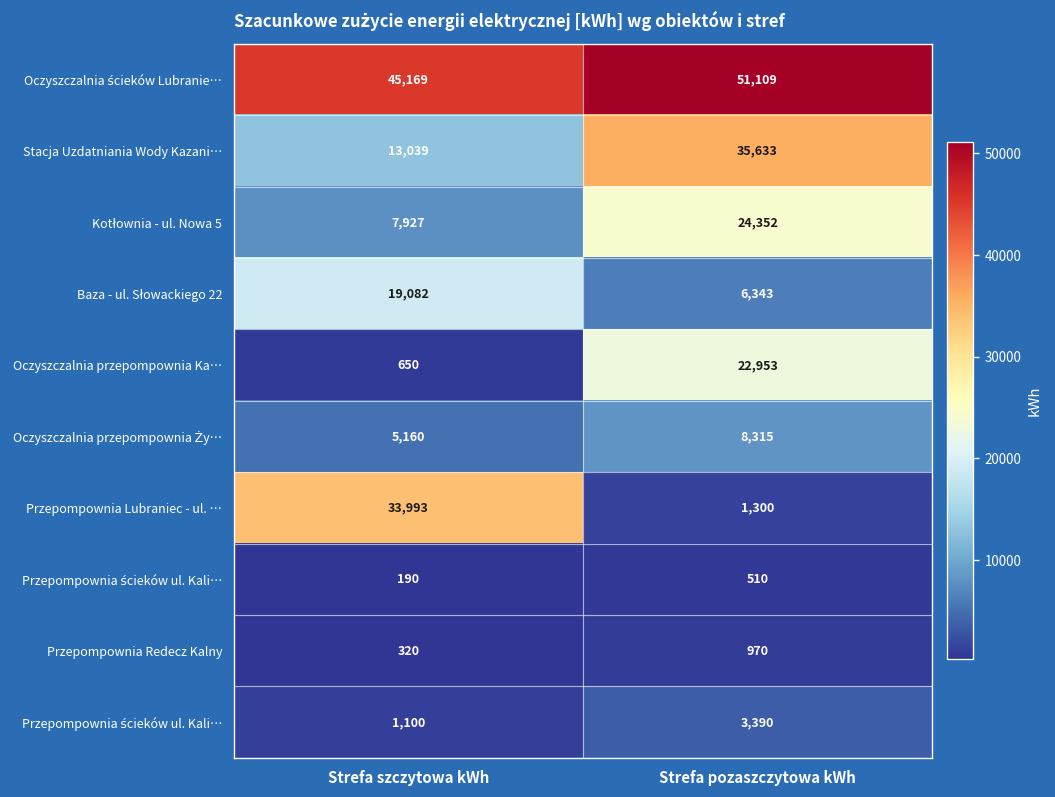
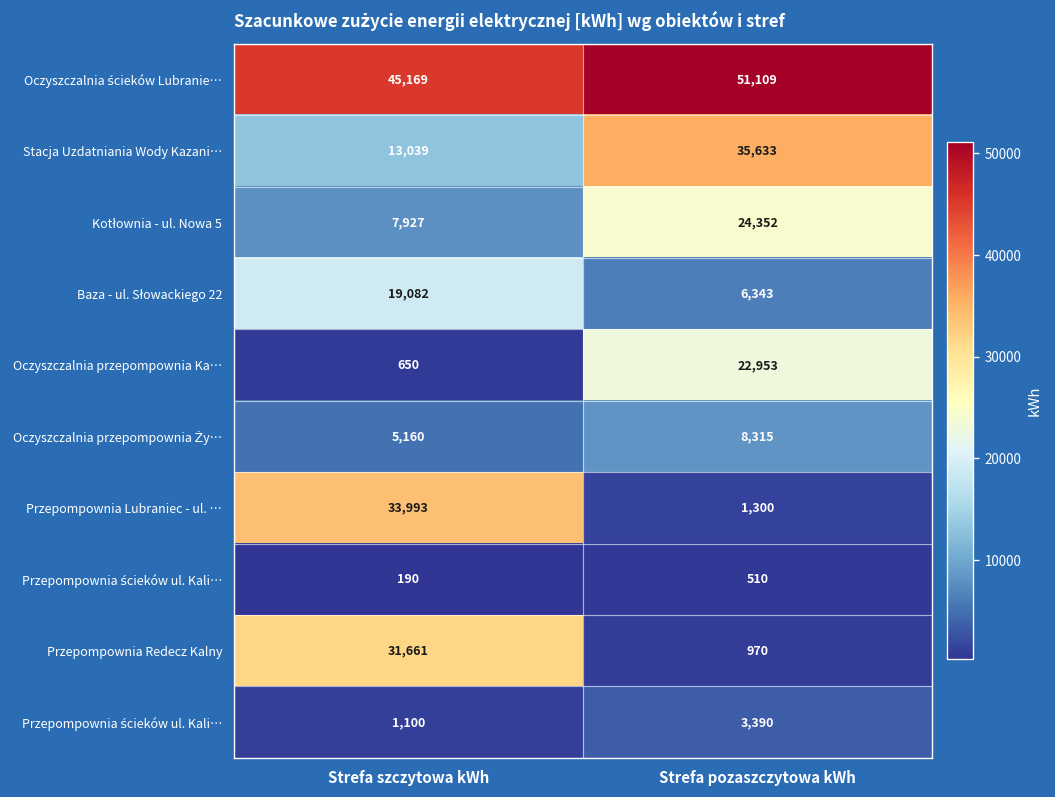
Przepompownia Redecz Kalny, Strefa szczytowa kWh: 320 -> 31,661
